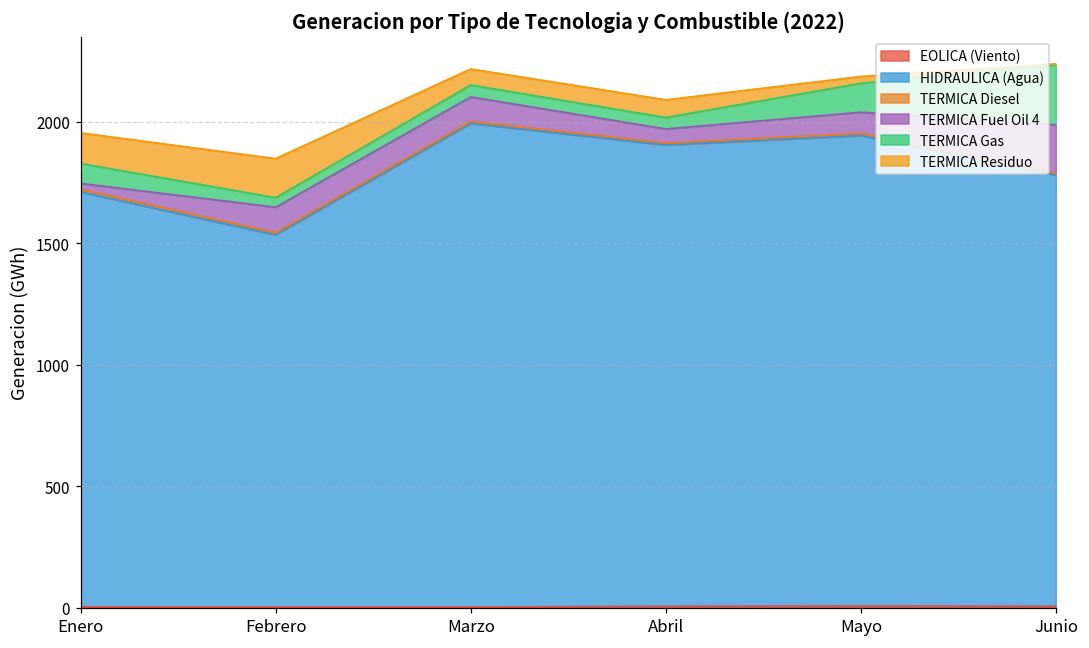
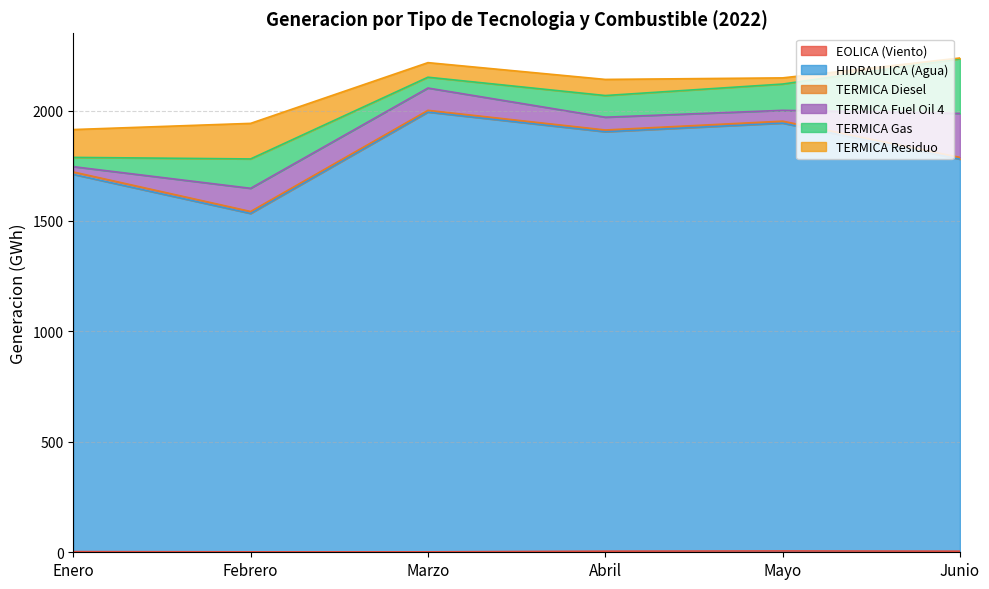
TERMICA Gas, Enero: 80 -> 40
TERMICA Gas, Febrero: 40 -> 130
TERMICA Gas, Abril: 50 -> 100
TERMICA Fuel Oil 4, Mayo: 90 -> 50
